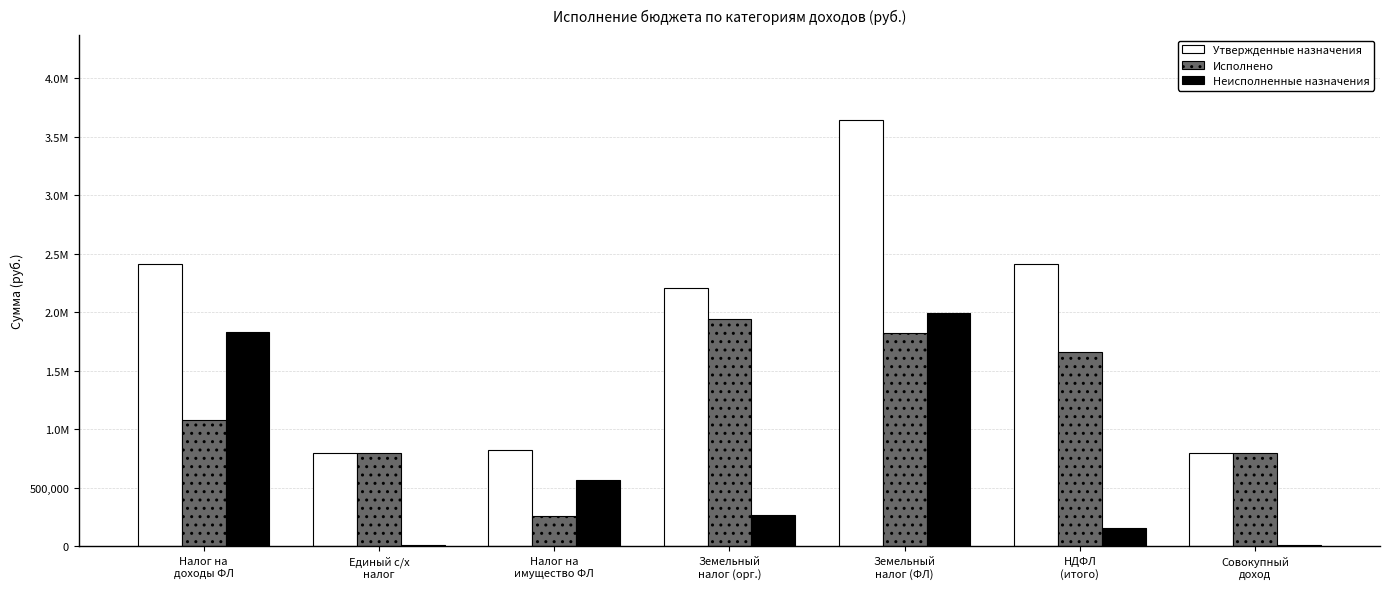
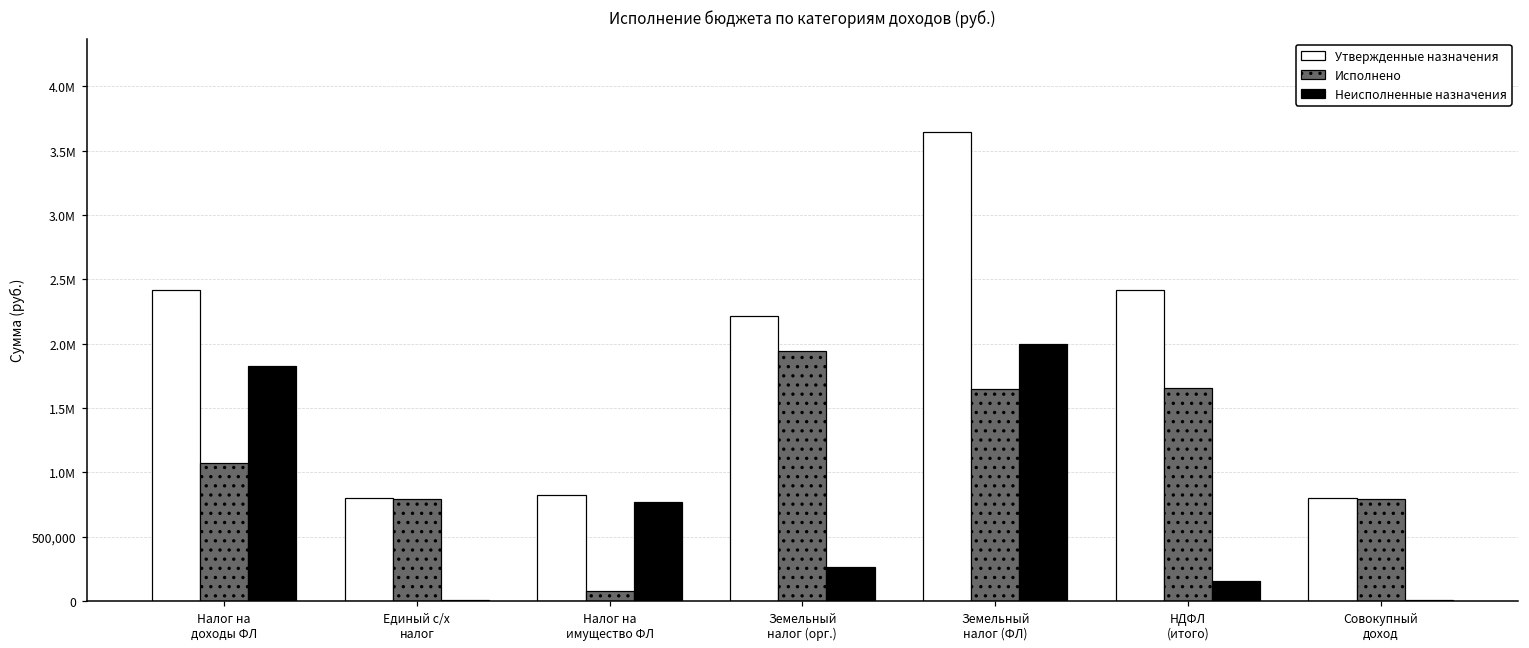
Исполнено, Налог на имущество ФЛ: 260,000 -> 80,000
Неисполненные назначения, Налог на имущество ФЛ: 570,000 -> 770,000
Исполнено, Земельный налог (ФЛ): 1,820,000 -> 1,650,000
